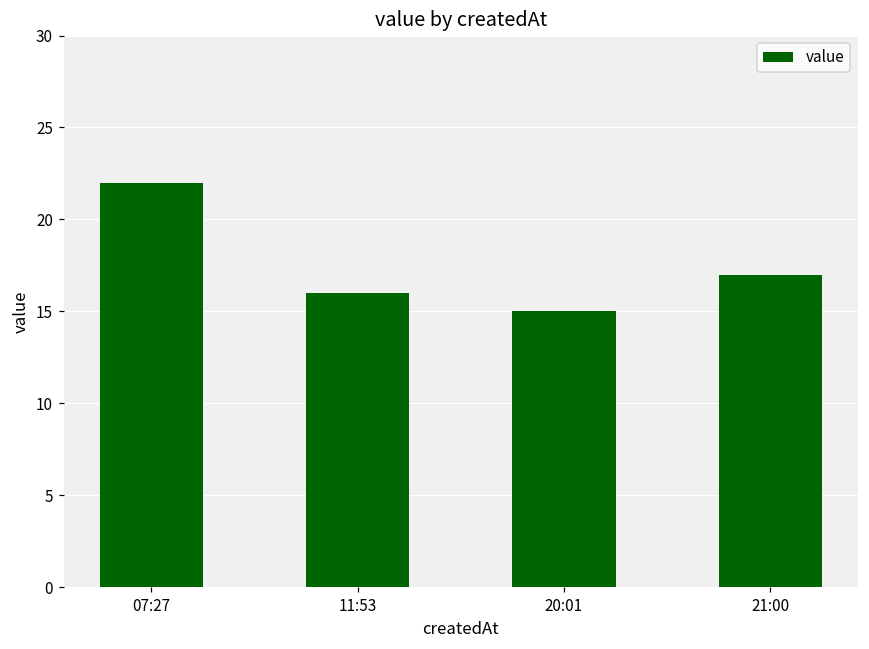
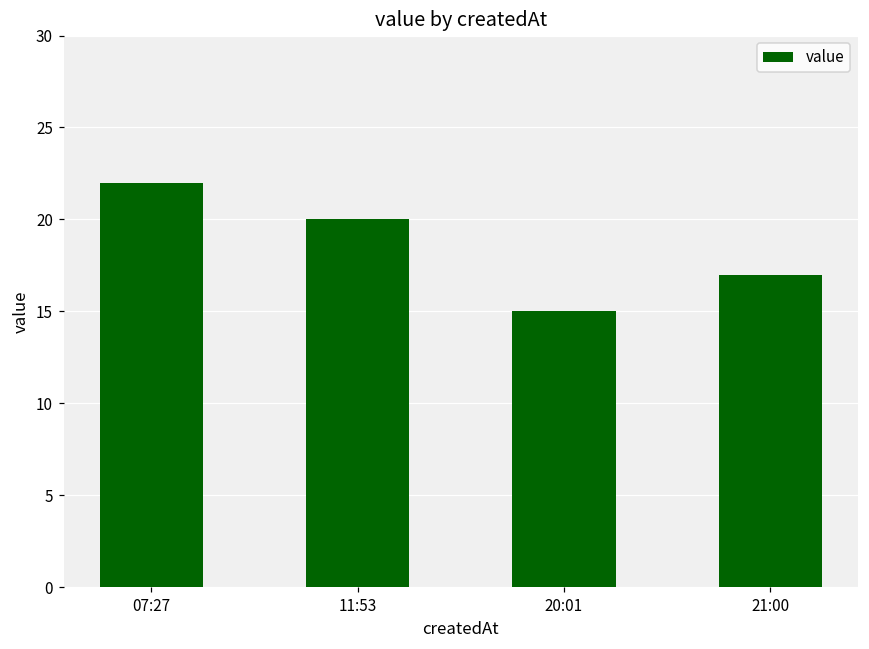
11:53: 16 -> 20
